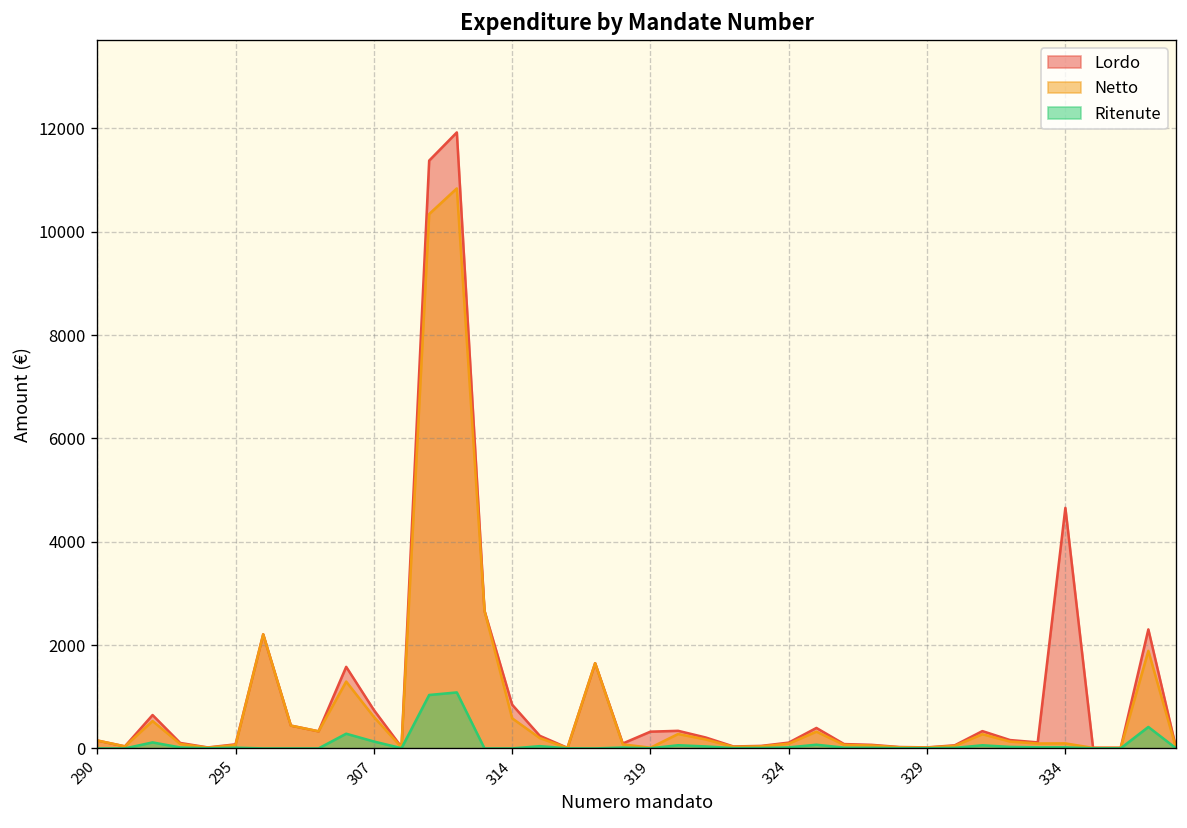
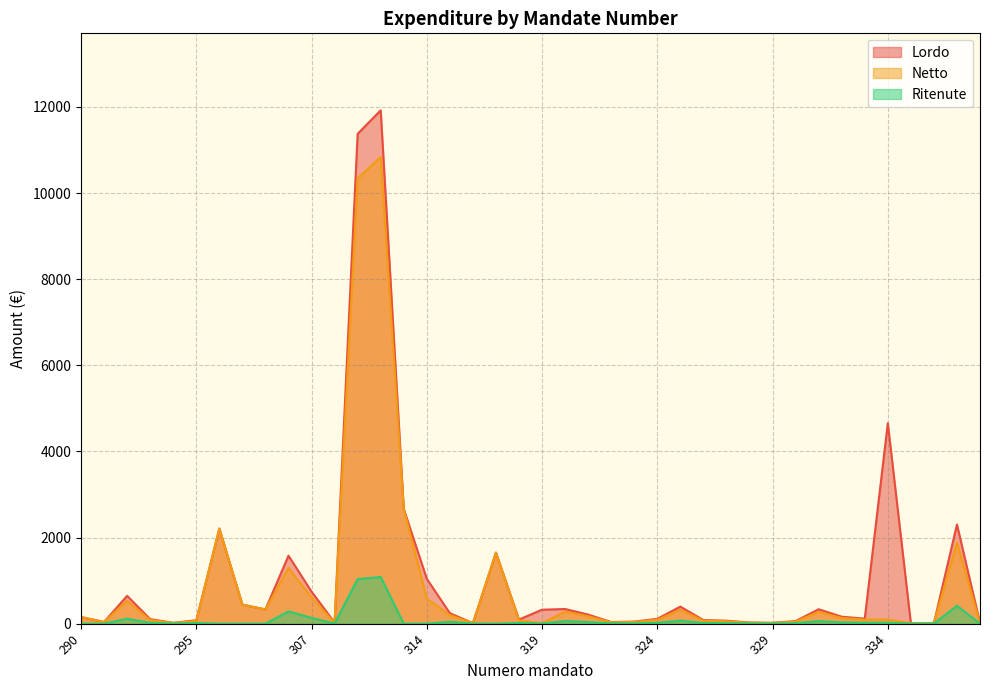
Lordo, 314: 800 -> 1000
